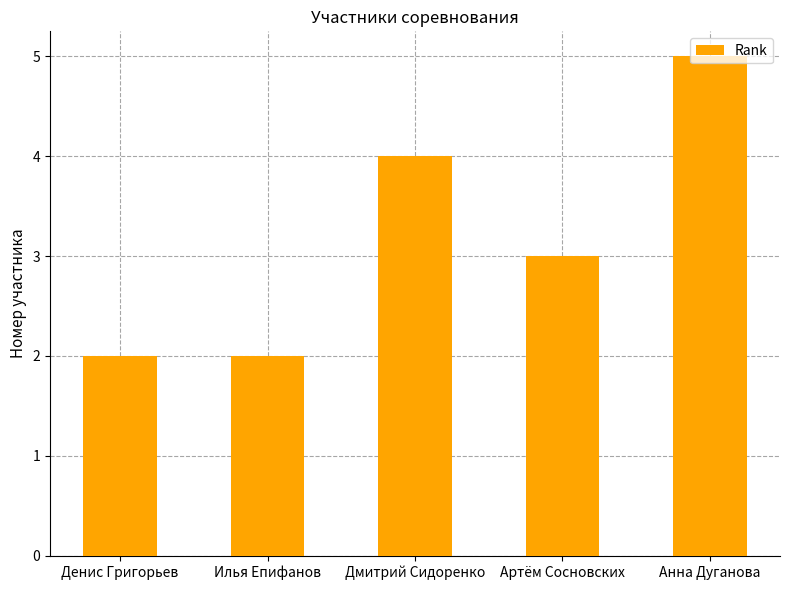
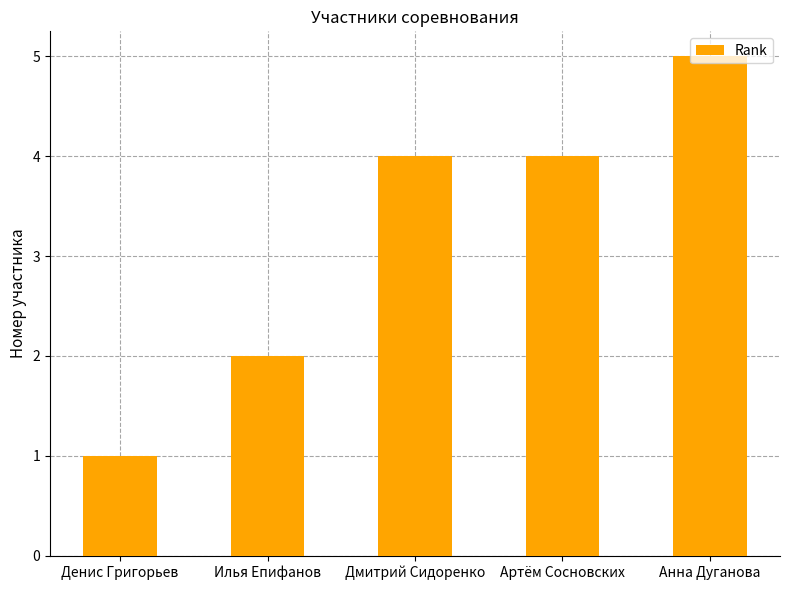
Денис Григорьев: 2 -> 1
Артём Сосновских: 3 -> 4
